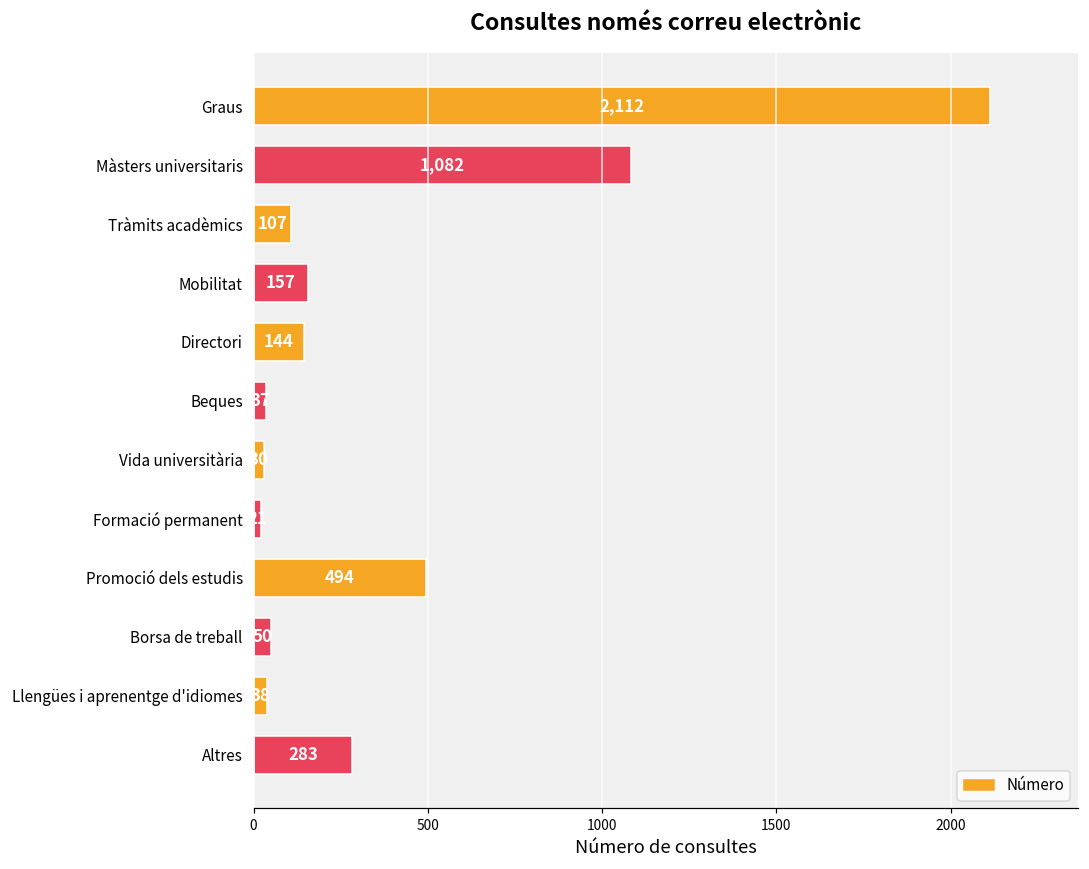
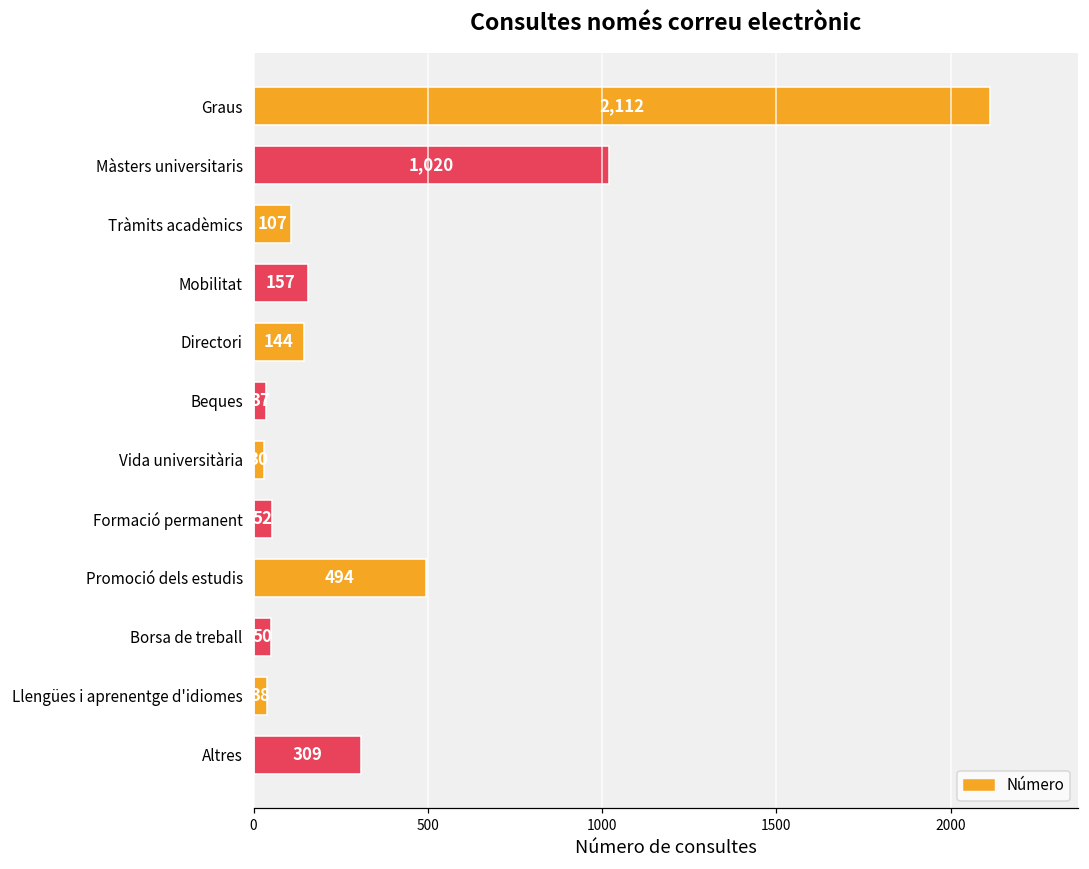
Màsters universitaris: 1,082 -> 1,020
Formació permanent: 20 -> 50
Altres: 283 -> 309
